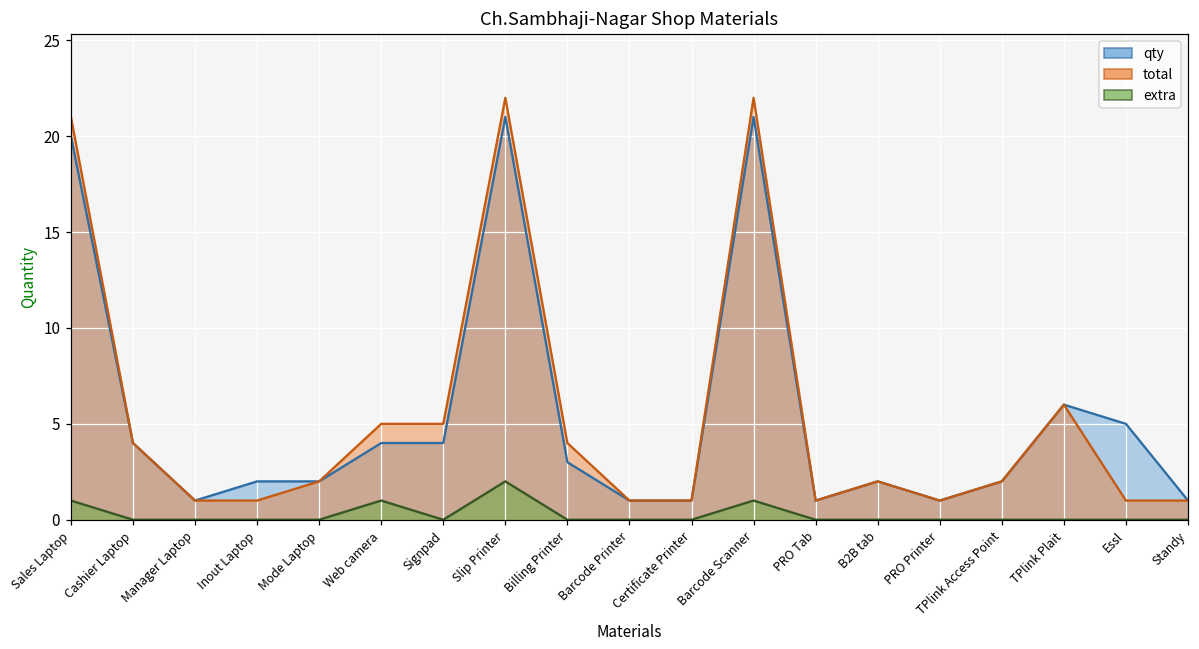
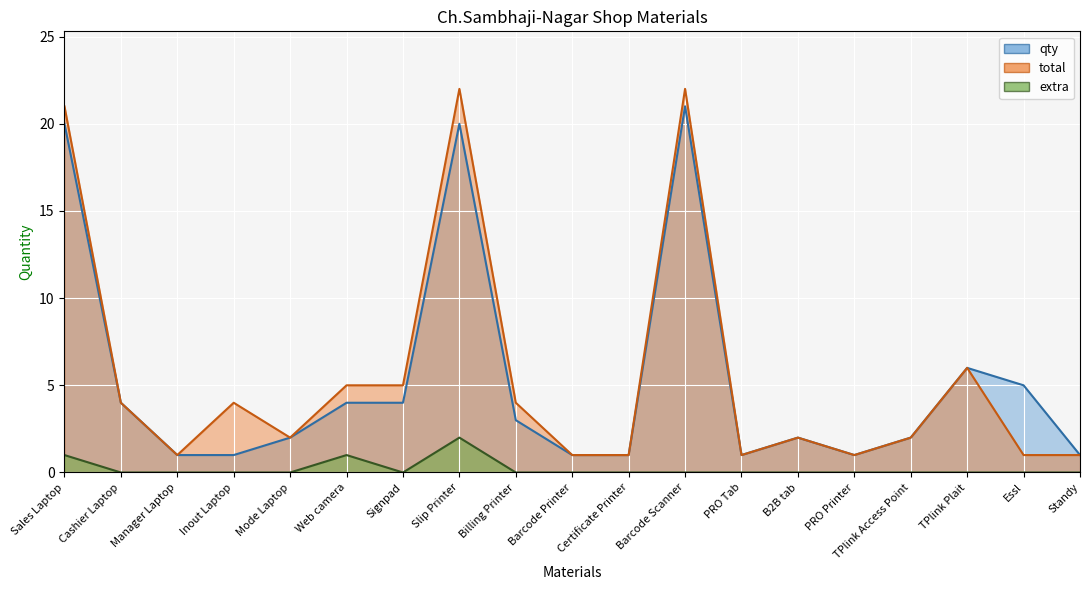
qty, Inout Laptop: 2 -> 1
total, Inout Laptop: 1 -> 4
qty, Slip Printer: 21 -> 20
extra, Barcode Scanner: 1 -> 0
